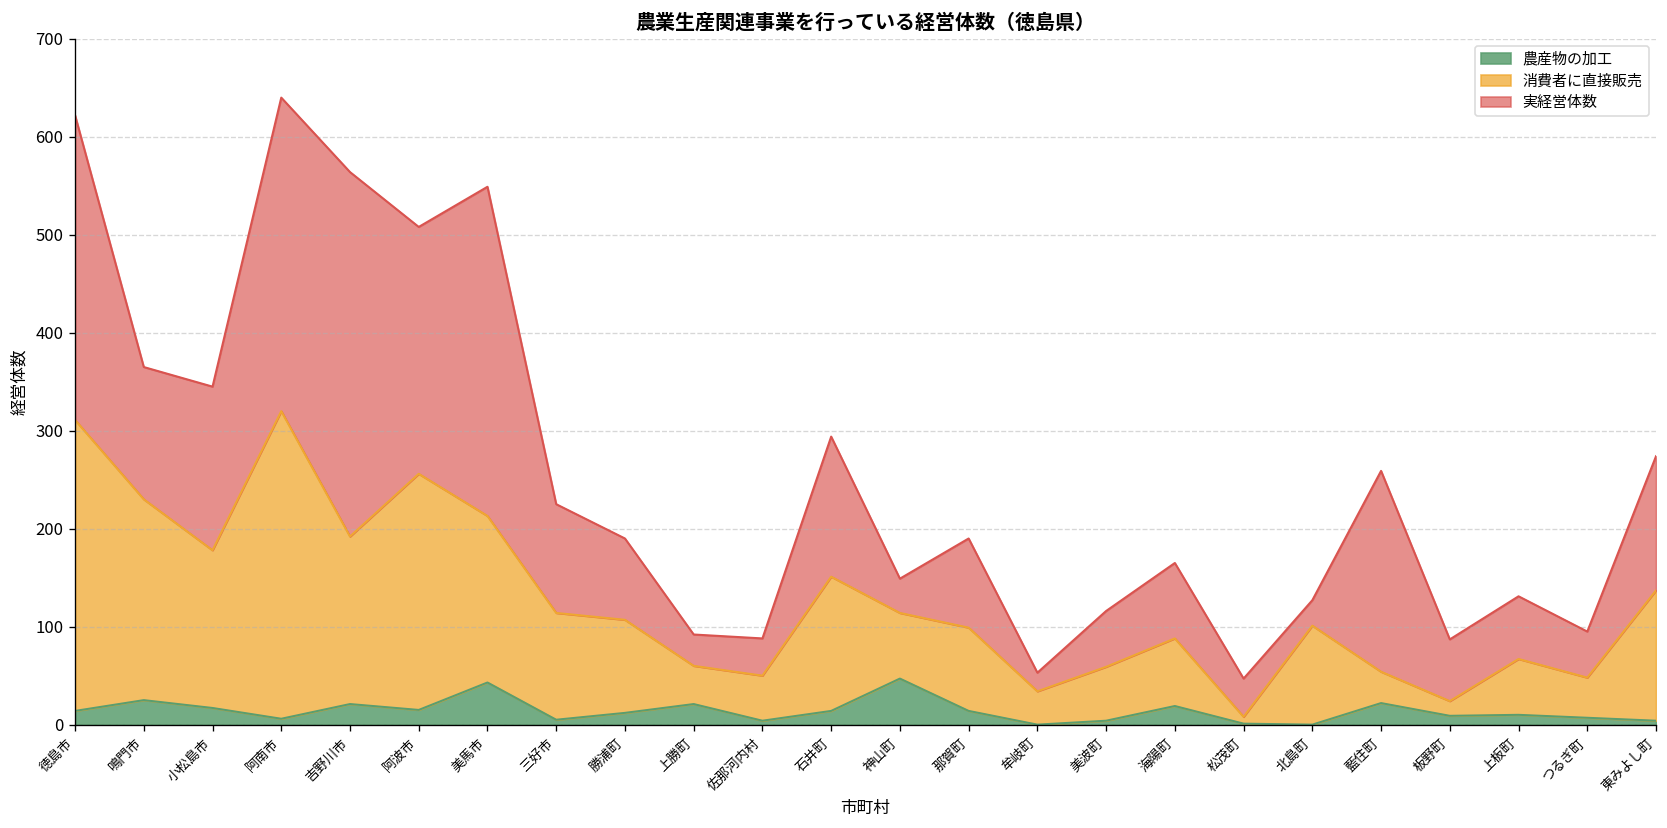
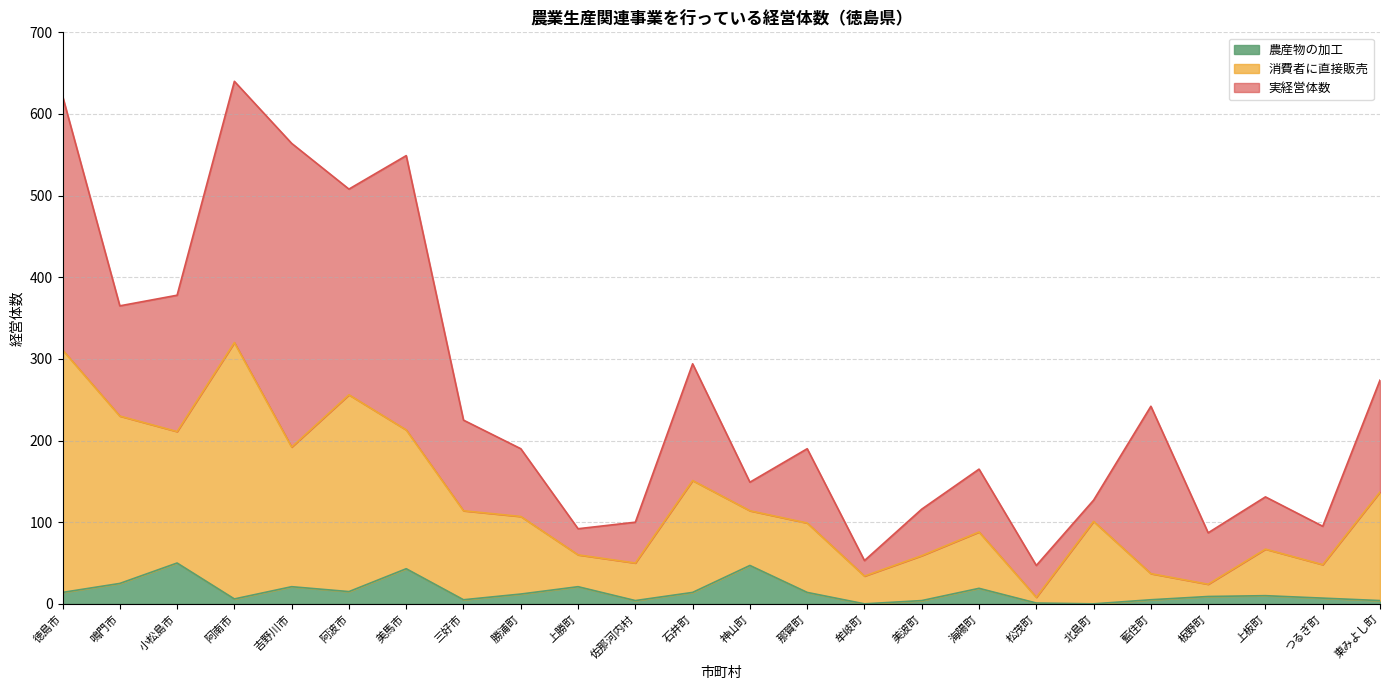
農産物の加工, 小松島市: 20 -> 50
実経営体数, 佐那河内村: 40 -> 50
農産物の加工, 藍住町: 20 -> 10
